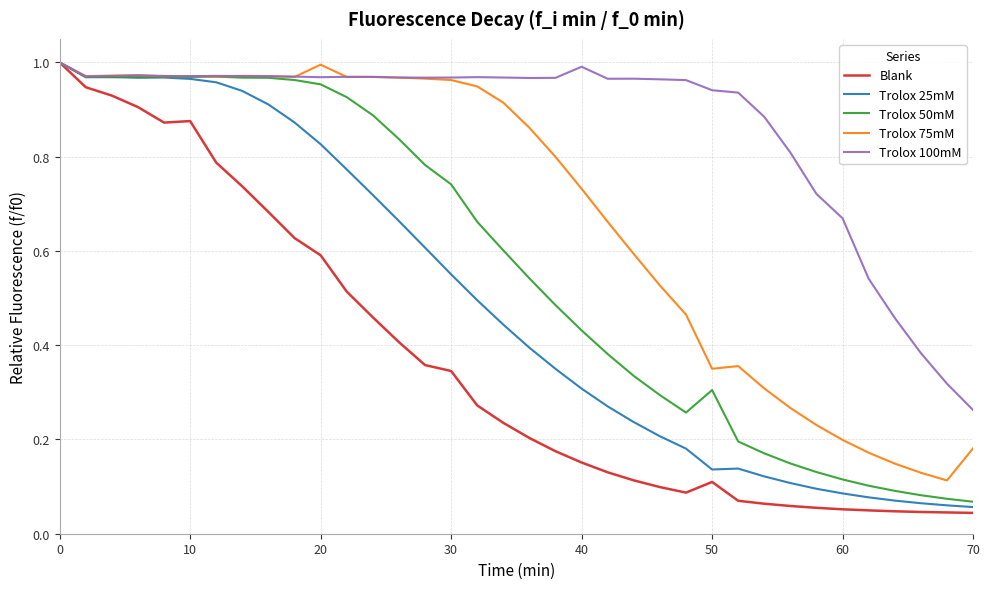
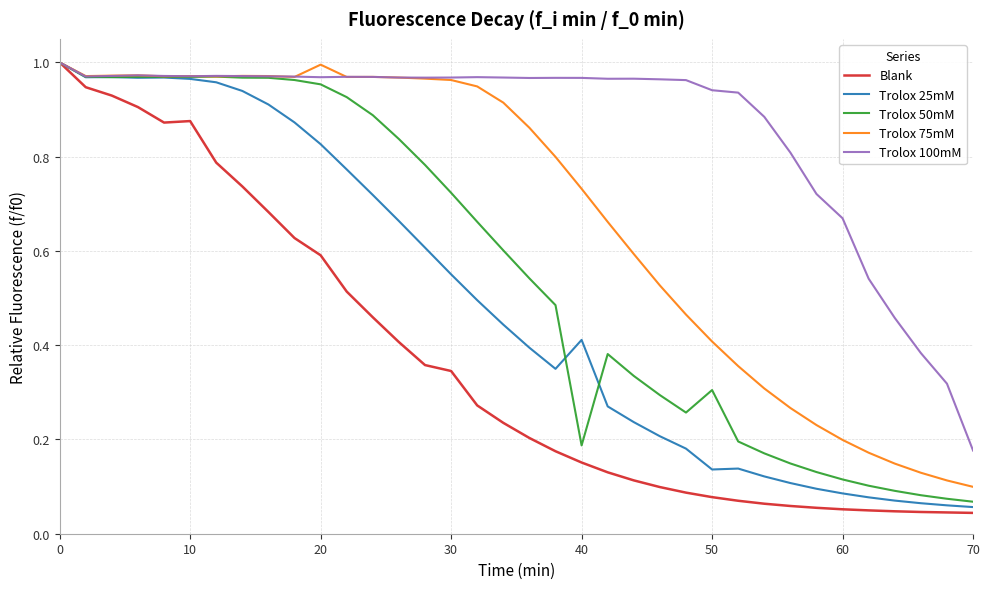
Trolox 50mM, 30: 0.74 -> 0.72
Trolox 25mM, 40: 0.31 -> 0.41
Trolox 50mM, 40: 0.43 -> 0.19
Trolox 100mM, 40: 0.99 -> 0.97
Blank, 50: 0.11 -> 0.08
Trolox 75mM, 50: 0.35 -> 0.41
Trolox 75mM, 70: 0.18 -> 0.10
Trolox 100mM, 70: 0.26 -> 0.18
